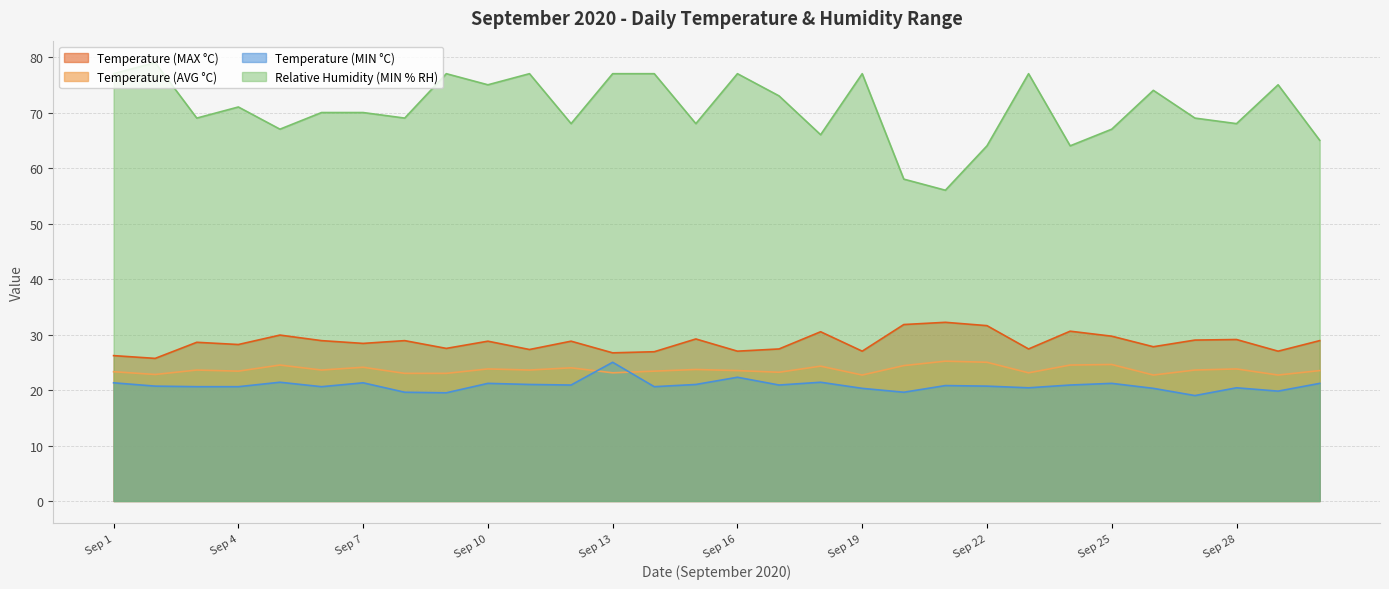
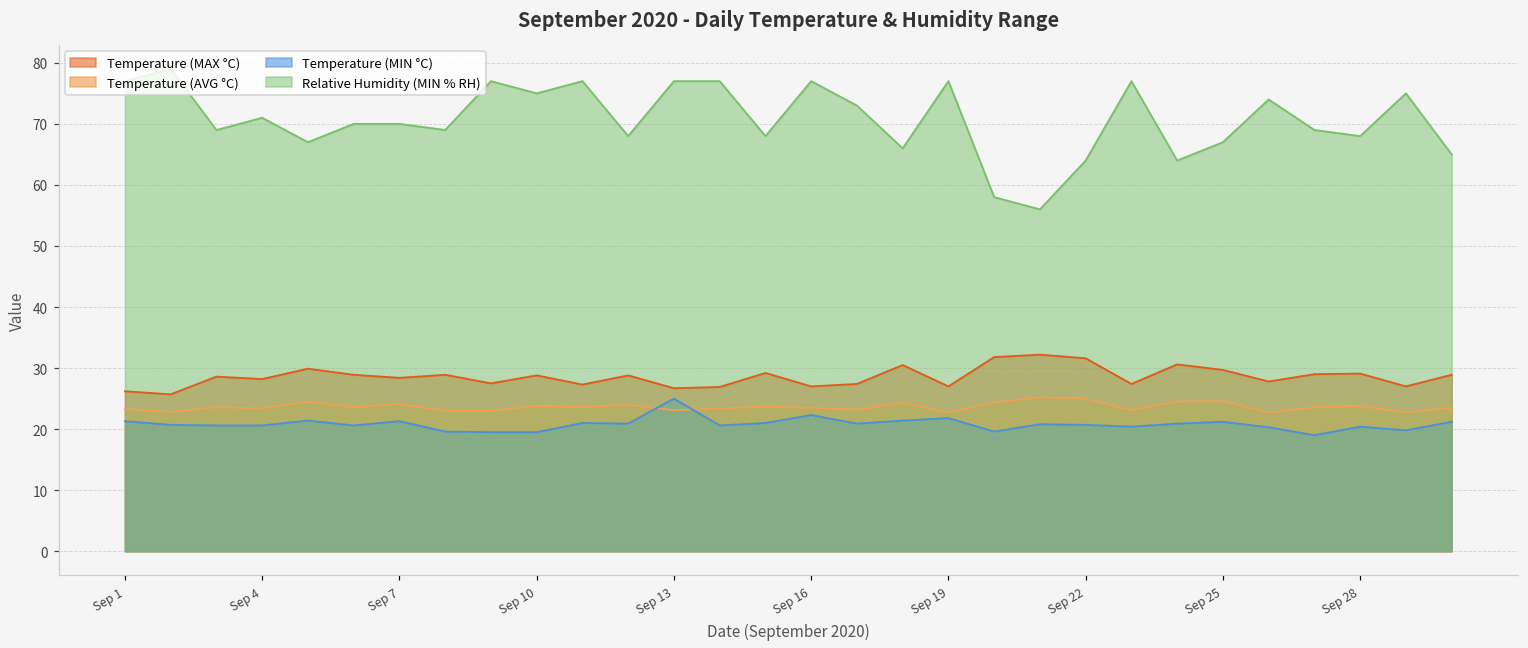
Temperature (MIN °C), Sep 10: 21 -> 20
Temperature (MIN °C), Sep 19: 20 -> 22
